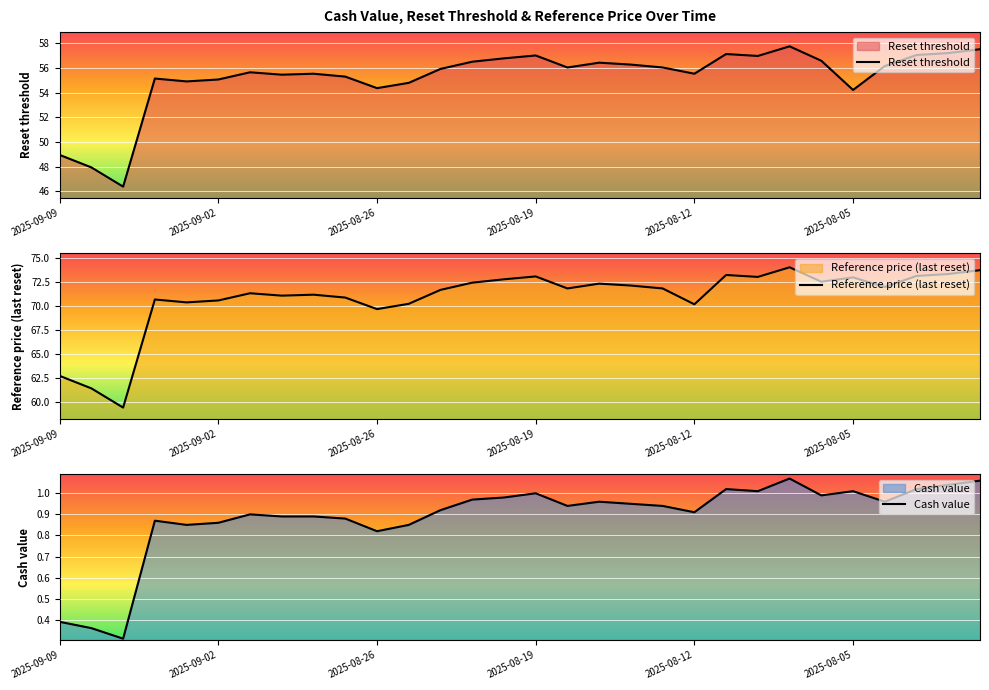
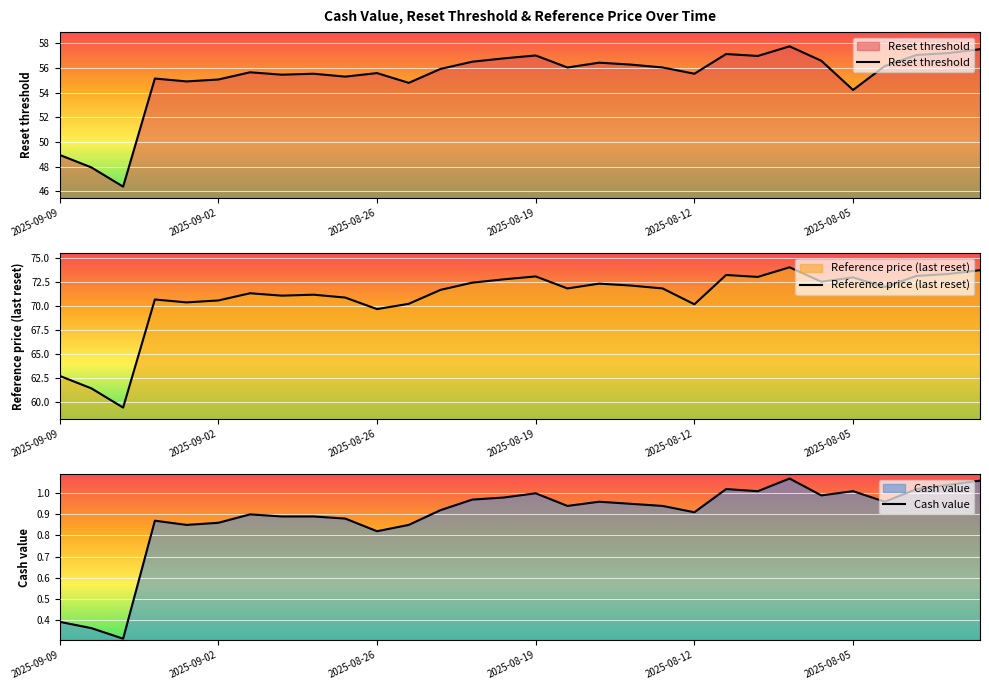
Cash Value, Reset Threshold & Reference Price Over Time, 2025-08-26: 54.4 -> 55.6
